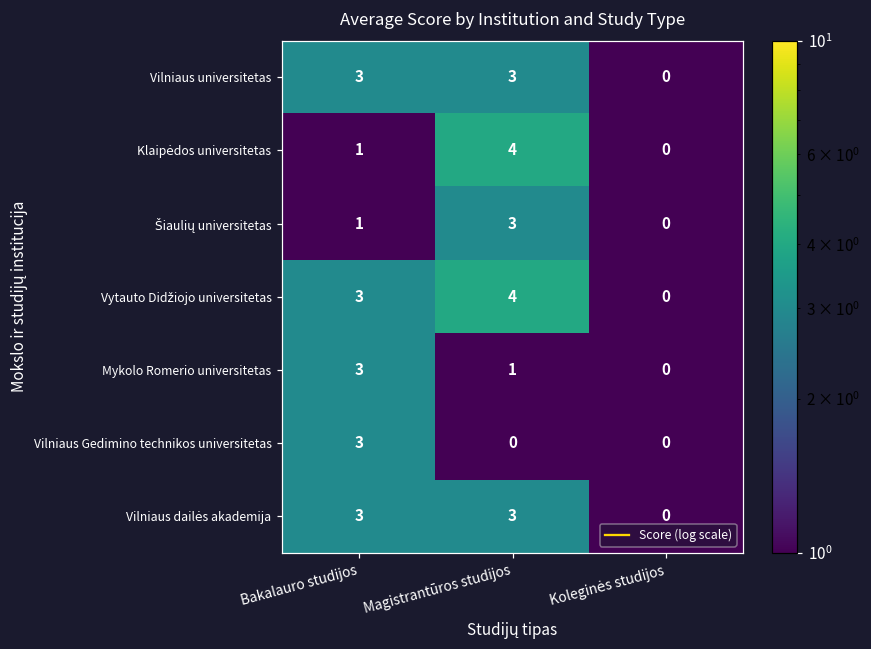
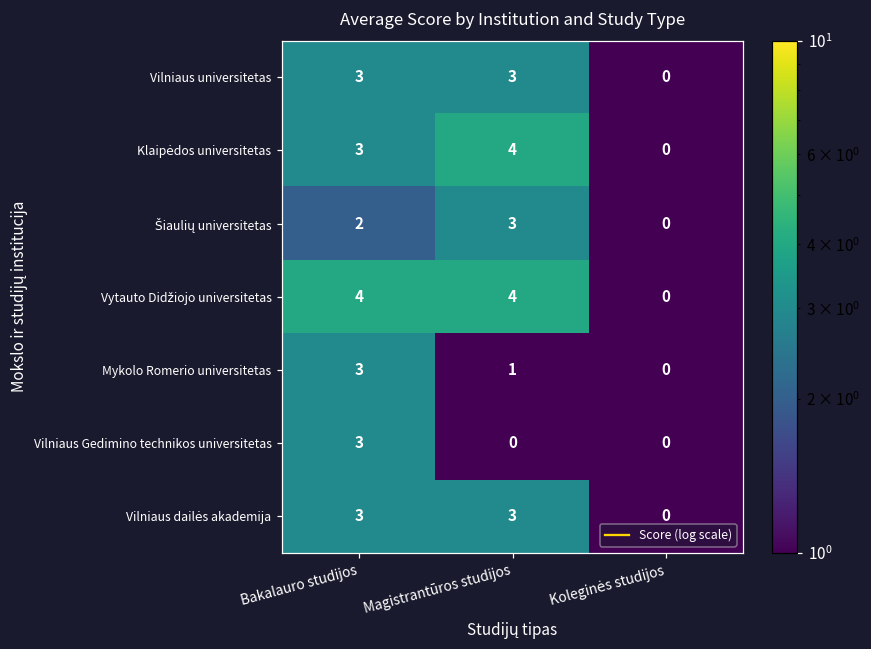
Klaipėdos universitetas, Bakalauro studijos: 1 -> 3
Šiaulių universitetas, Bakalauro studijos: 1 -> 2
Vytauto Didžiojo universitetas, Bakalauro studijos: 3 -> 4
